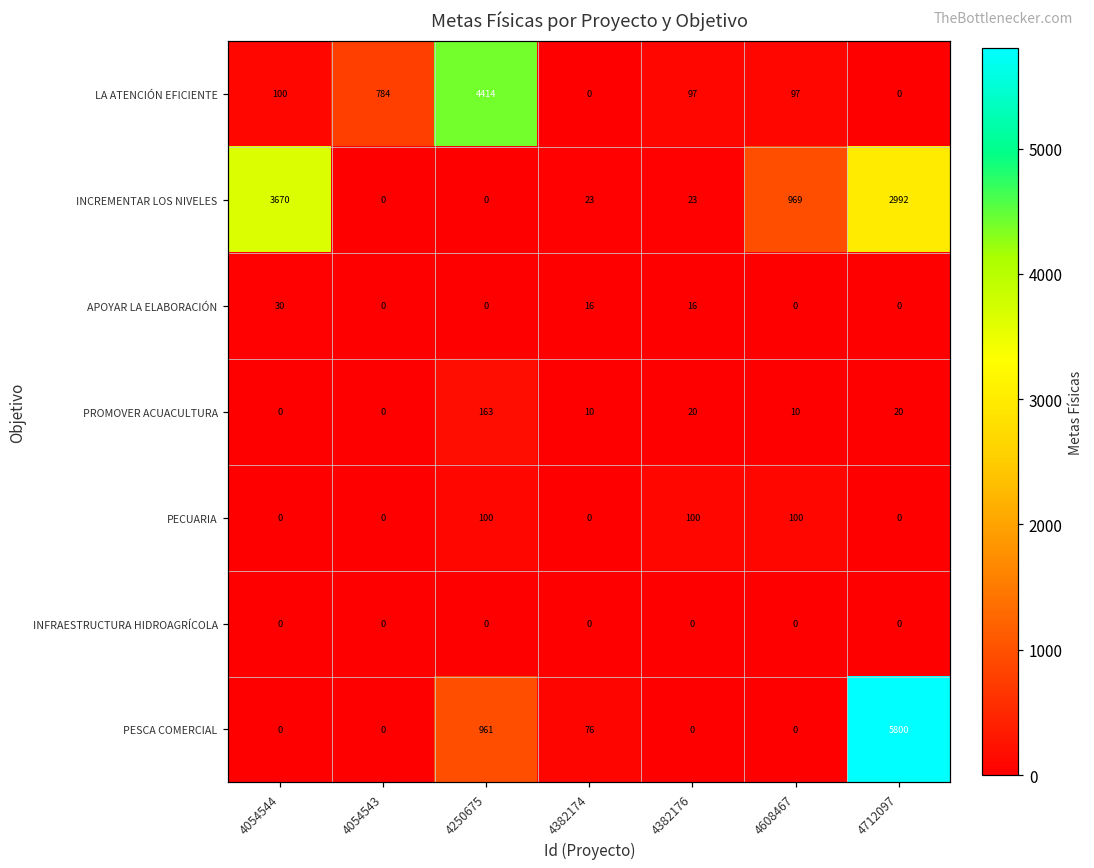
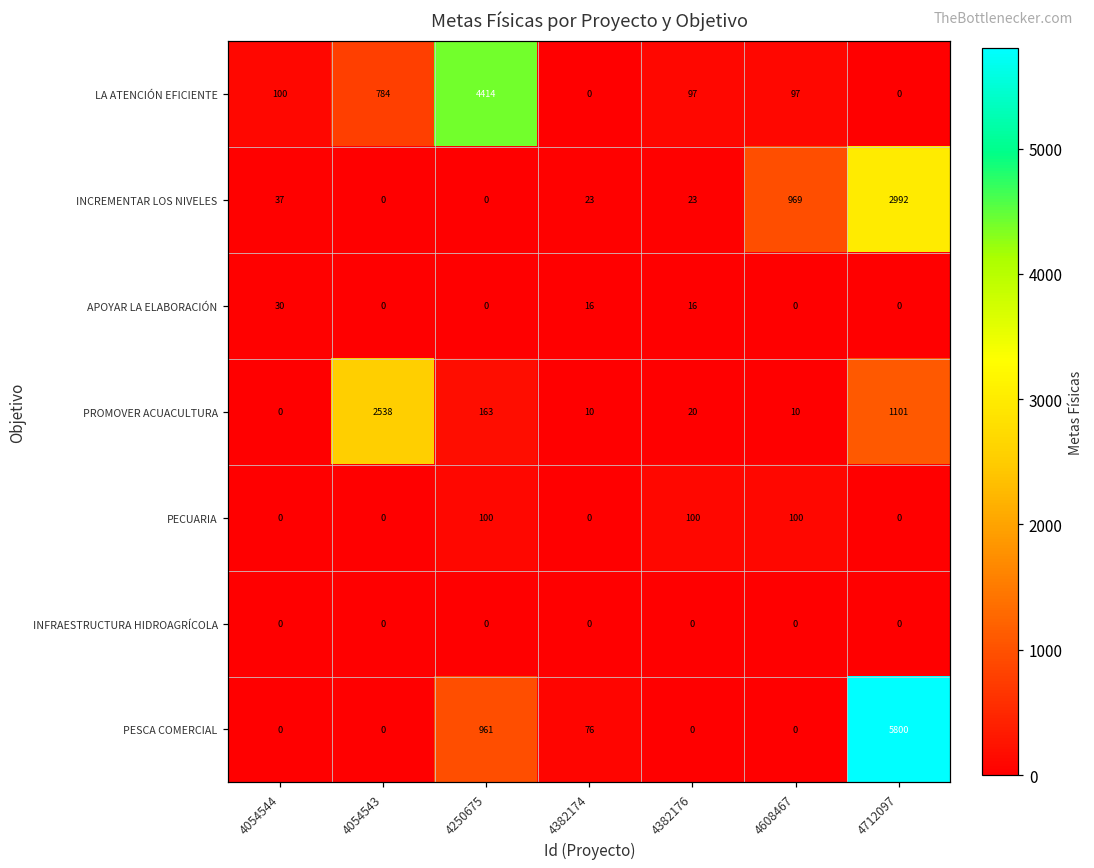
INCREMENTAR LOS NIVELES, 4054544: 3670 -> 37
PROMOVER ACUACULTURA, 4054543: 0 -> 2538
PROMOVER ACUACULTURA, 4712097: 20 -> 1101
